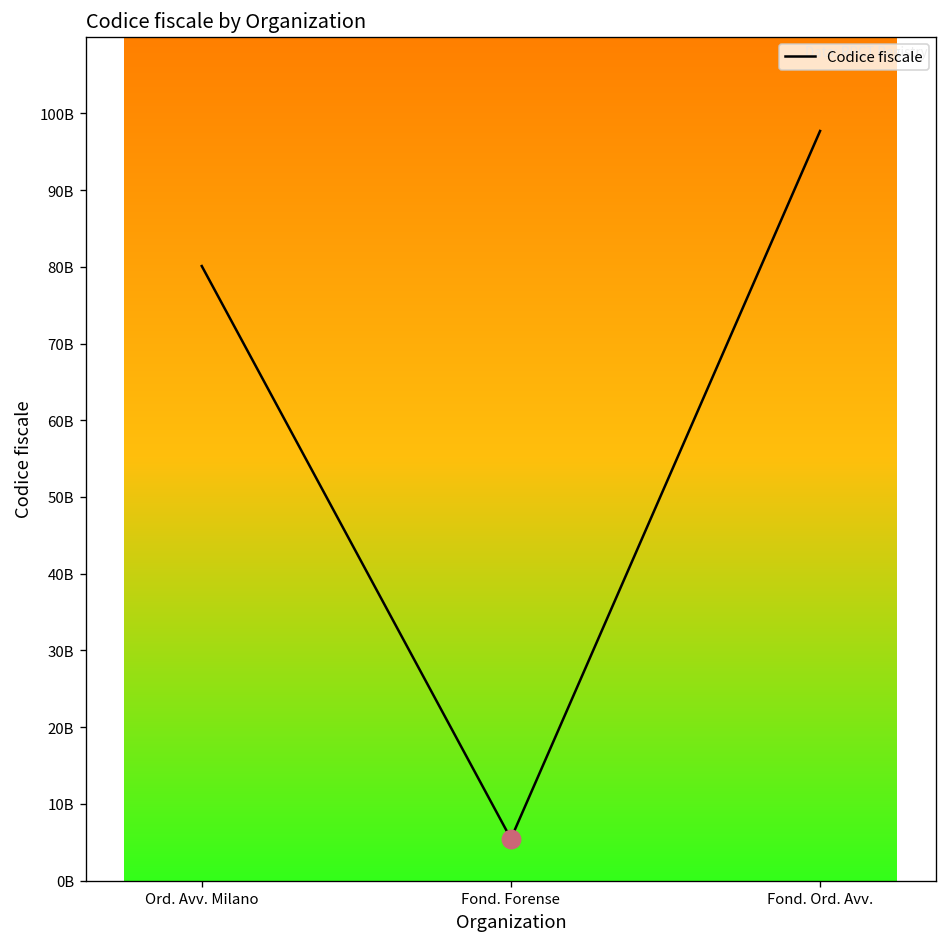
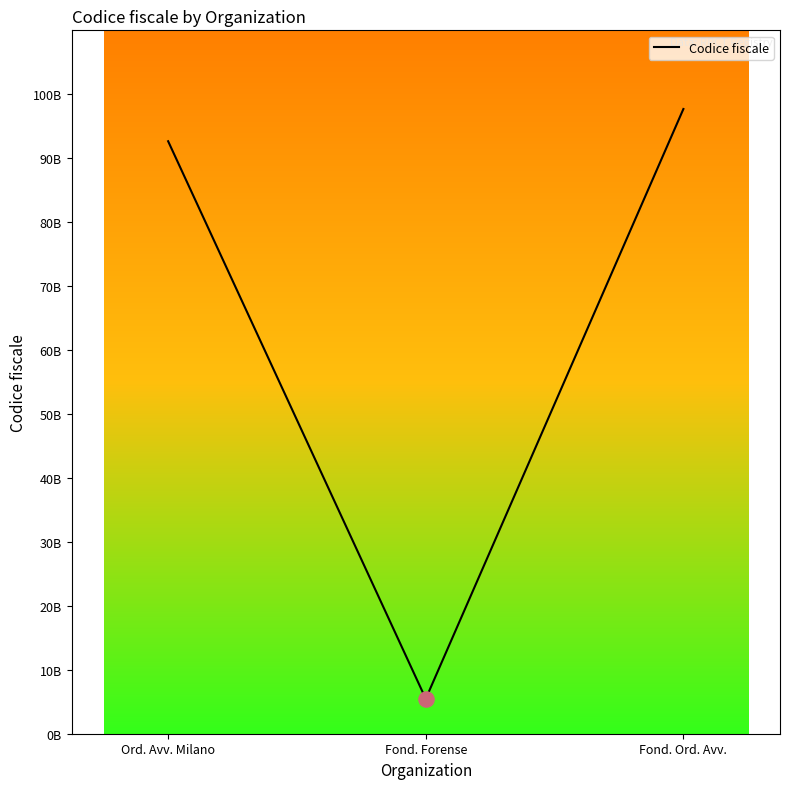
Codice fiscale, Ord. Avv. Milano: 80000000000 -> 93000000000
